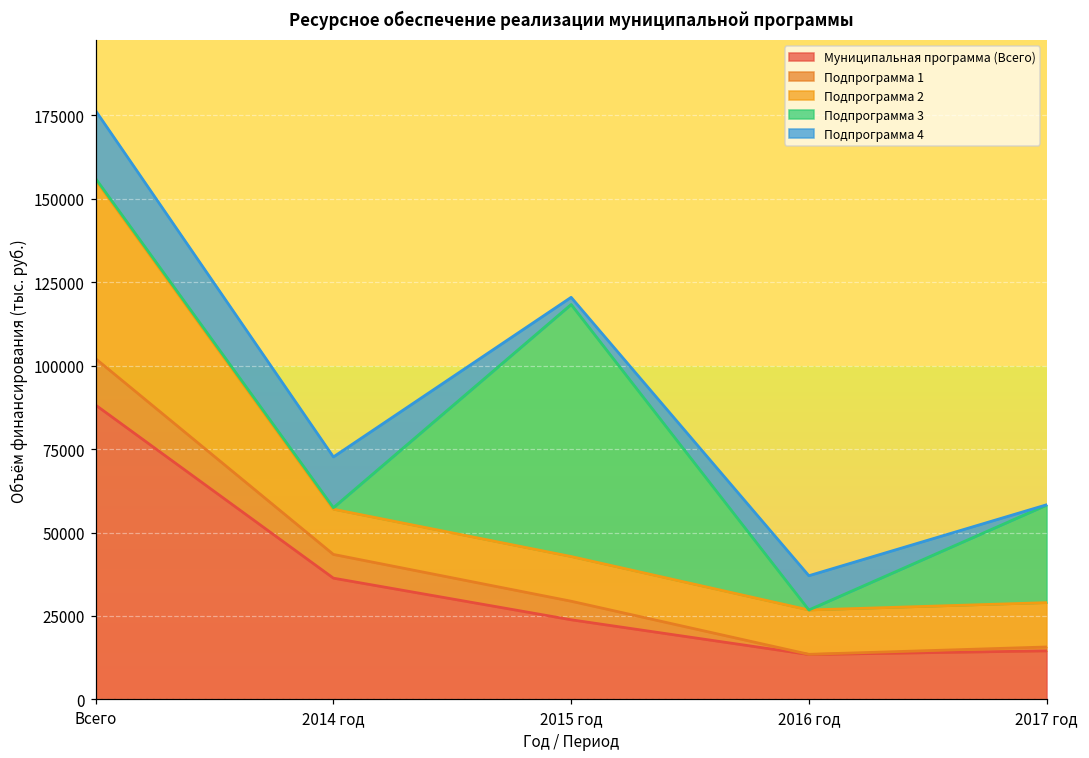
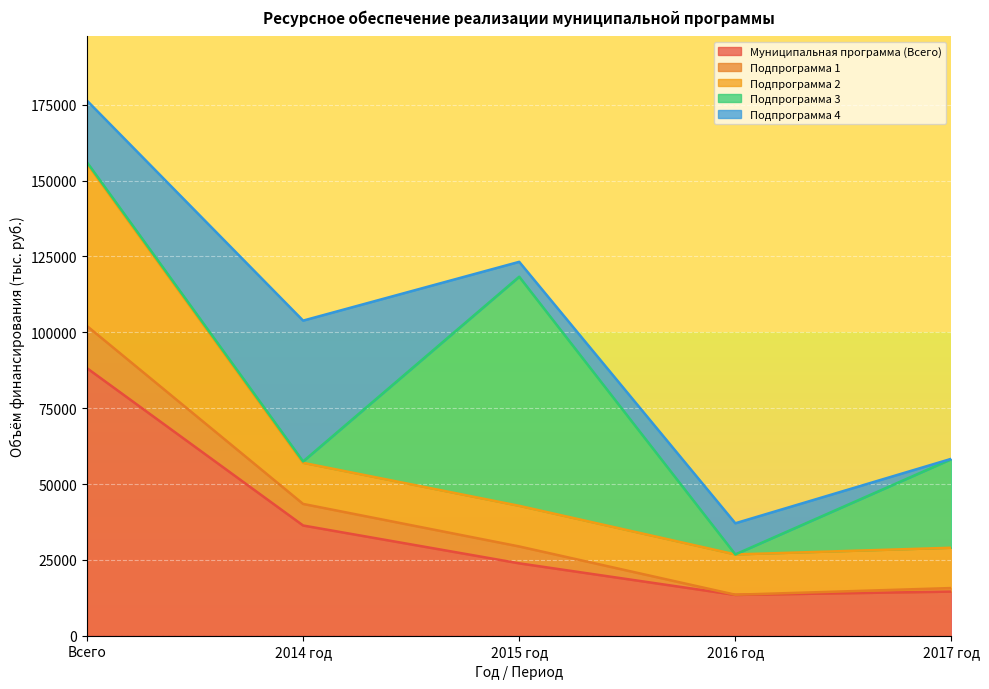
Подпрограмма 4, 2014 год: 15000 -> 46000
Подпрограмма 4, 2015 год: 2000 -> 5000
